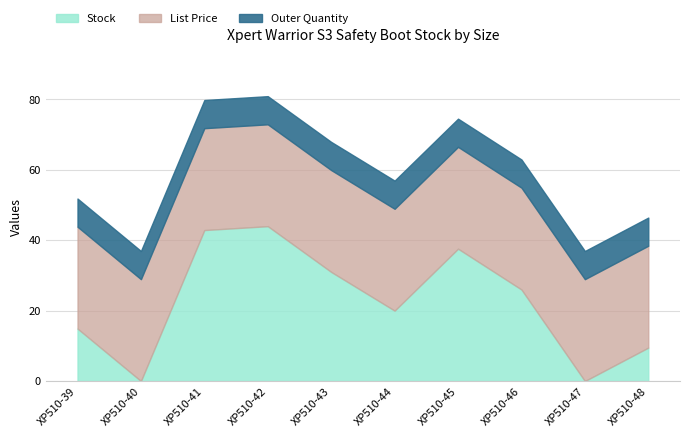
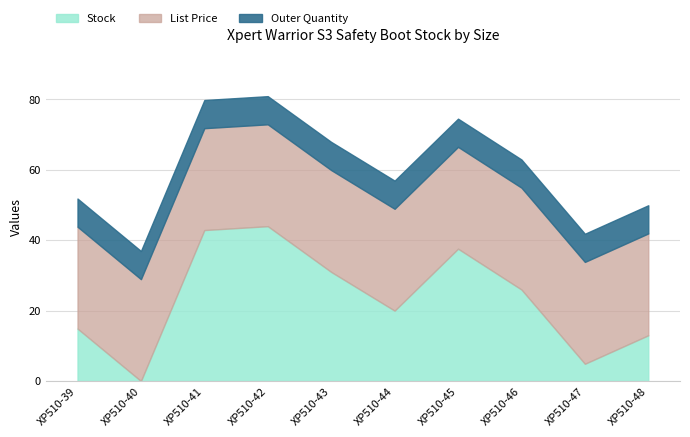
Stock, XP510-47: 0 -> 5
Stock, XP510-48: 10 -> 13
